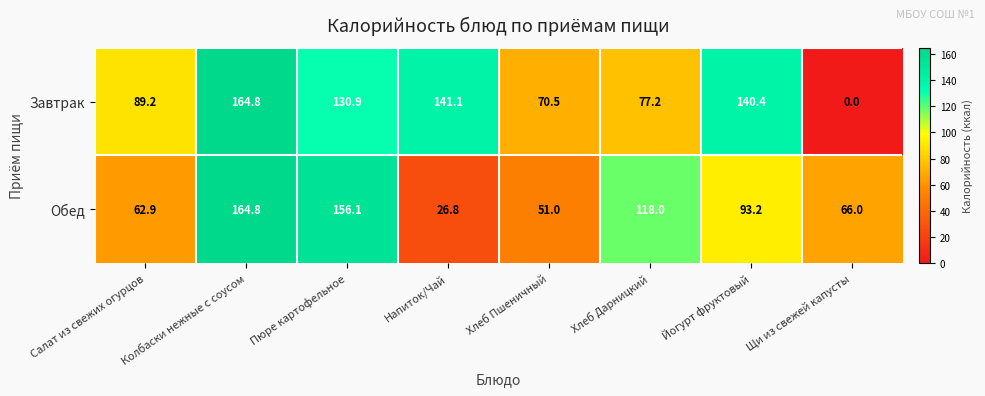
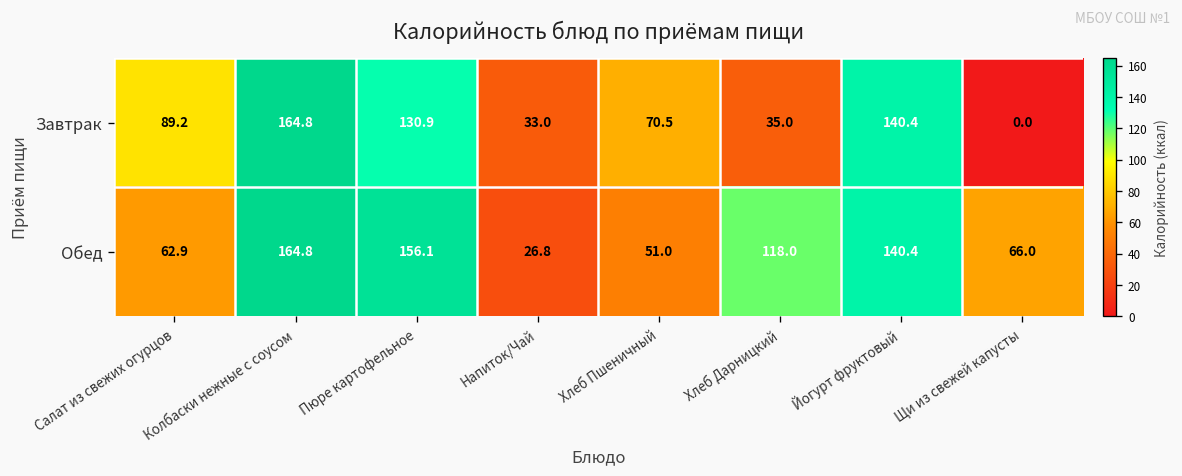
Завтрак, Напиток/Чай: 141.1 -> 33.0
Завтрак, Хлеб Дарницкий: 77.2 -> 35.0
Обед, Йогурт фруктовый: 93.2 -> 140.4
